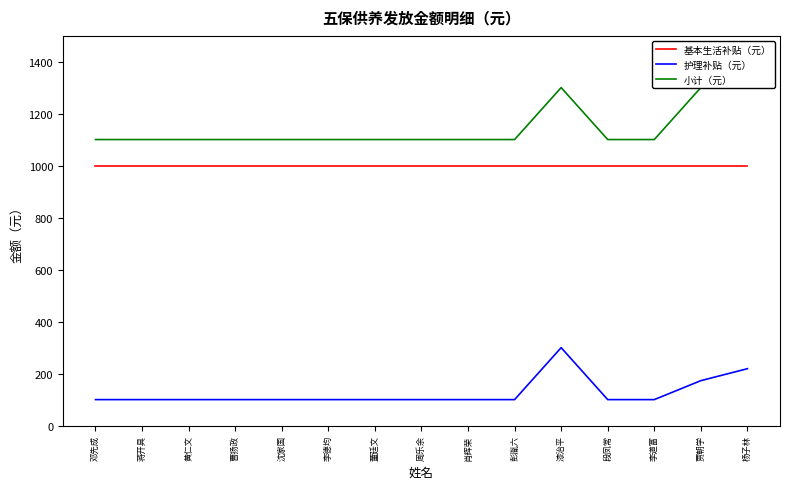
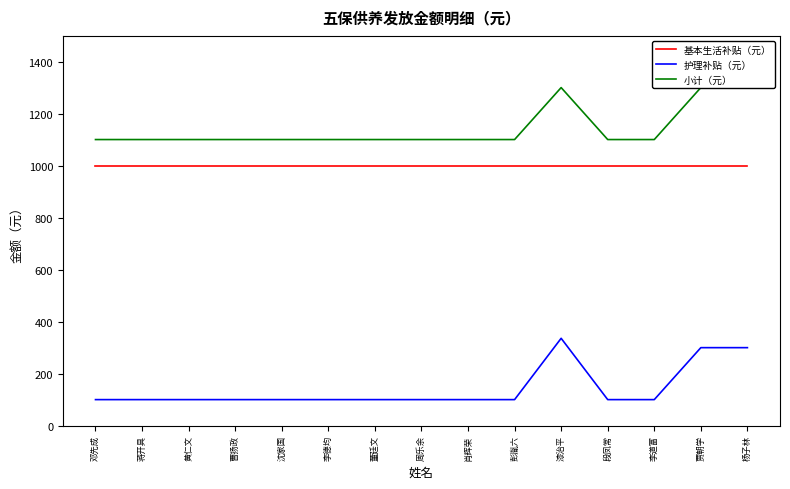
护理补贴（元）, 漆治平: 300 -> 340
护理补贴（元）, 贾朝学: 170 -> 300
护理补贴（元）, 杨子林: 220 -> 300
